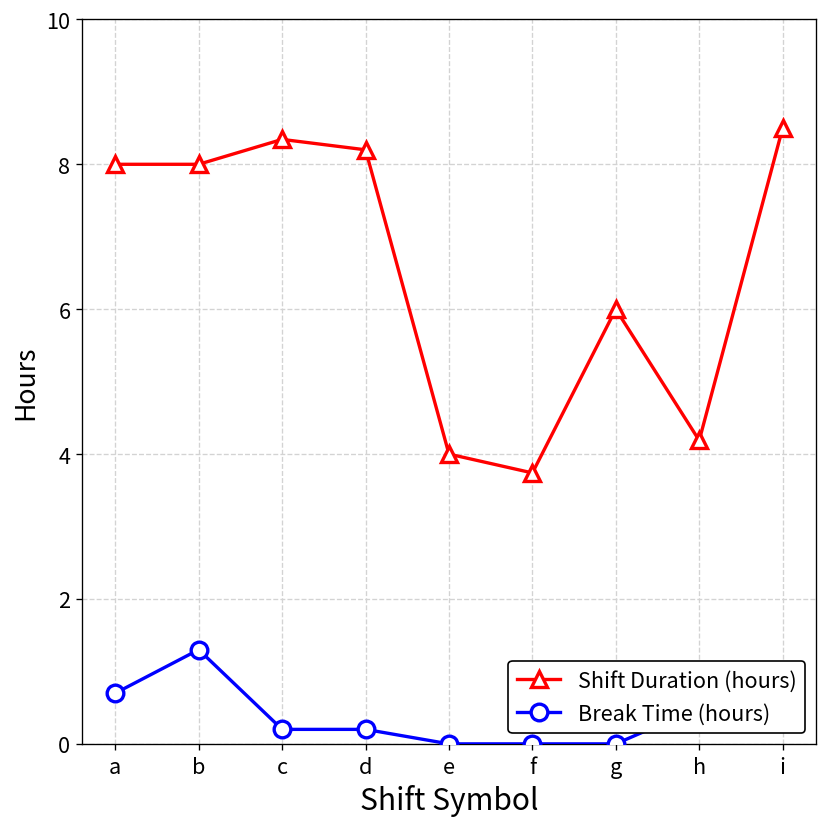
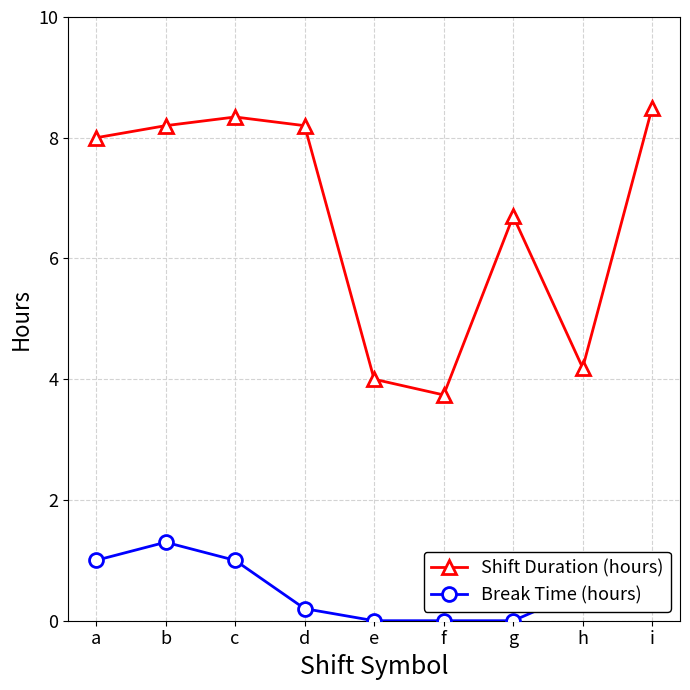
Break Time (hours), a: 0.7 -> 1.0
Shift Duration (hours), b: 8.0 -> 8.2
Break Time (hours), c: 0.2 -> 1.0
Shift Duration (hours), g: 6.0 -> 6.7
